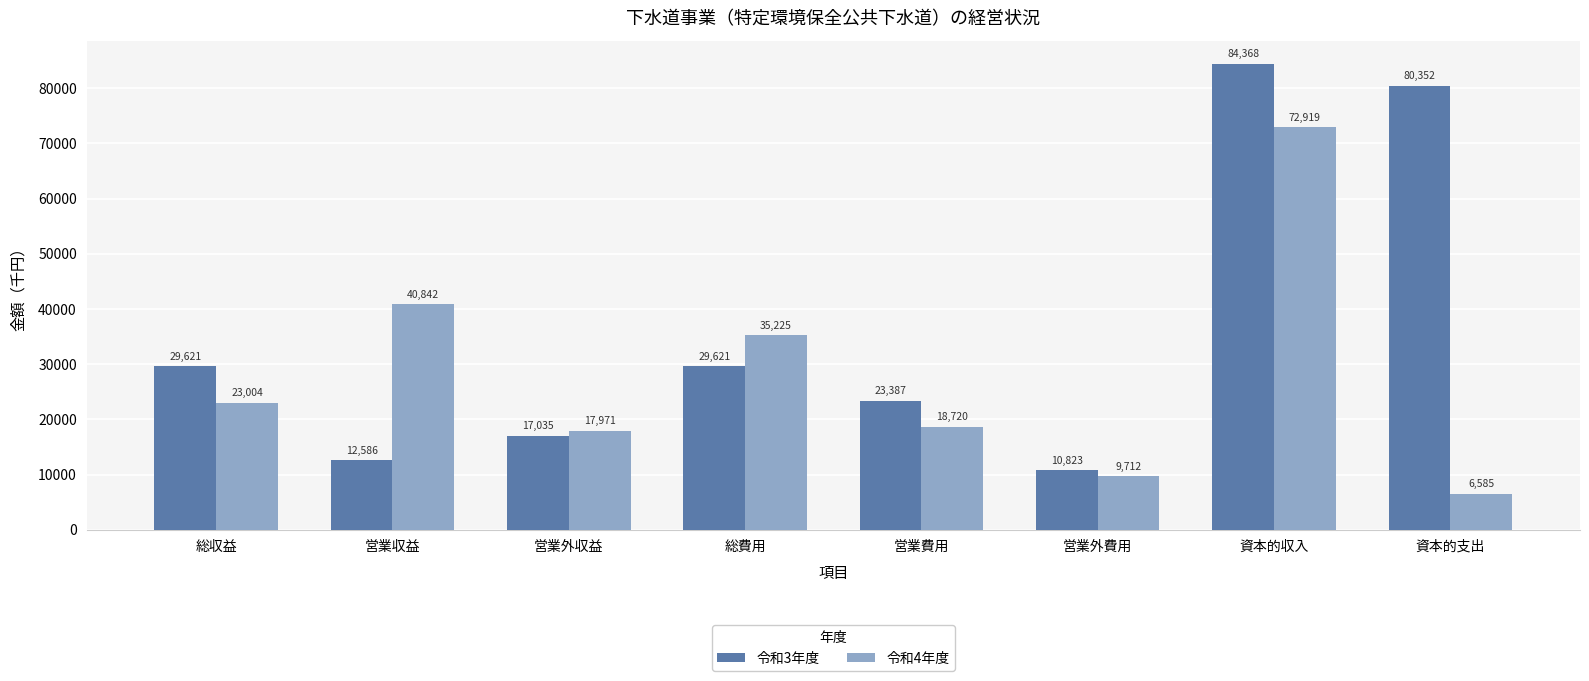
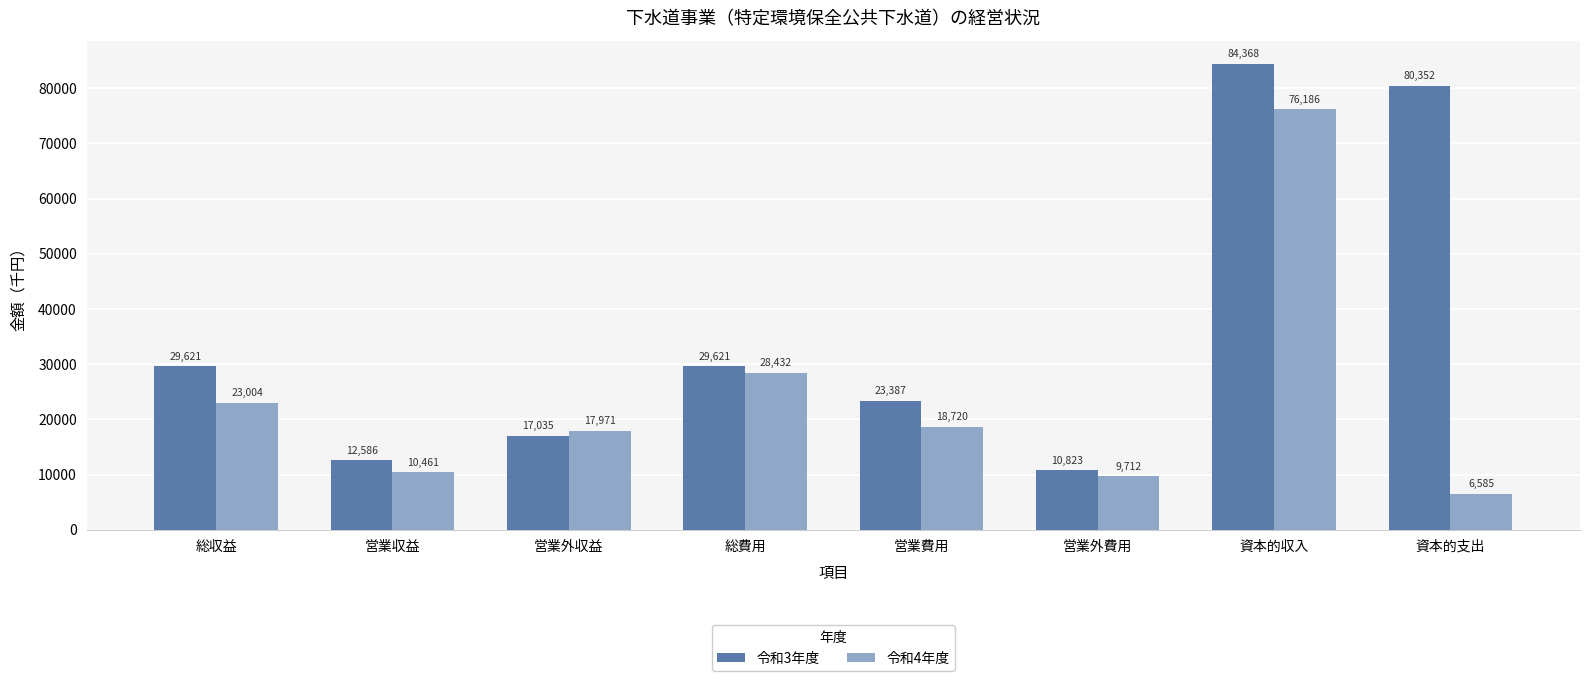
令和4年度, 営業収益: 40,842 -> 10,461
令和4年度, 総費用: 35,225 -> 28,432
令和4年度, 資本的収入: 72,919 -> 76,186
